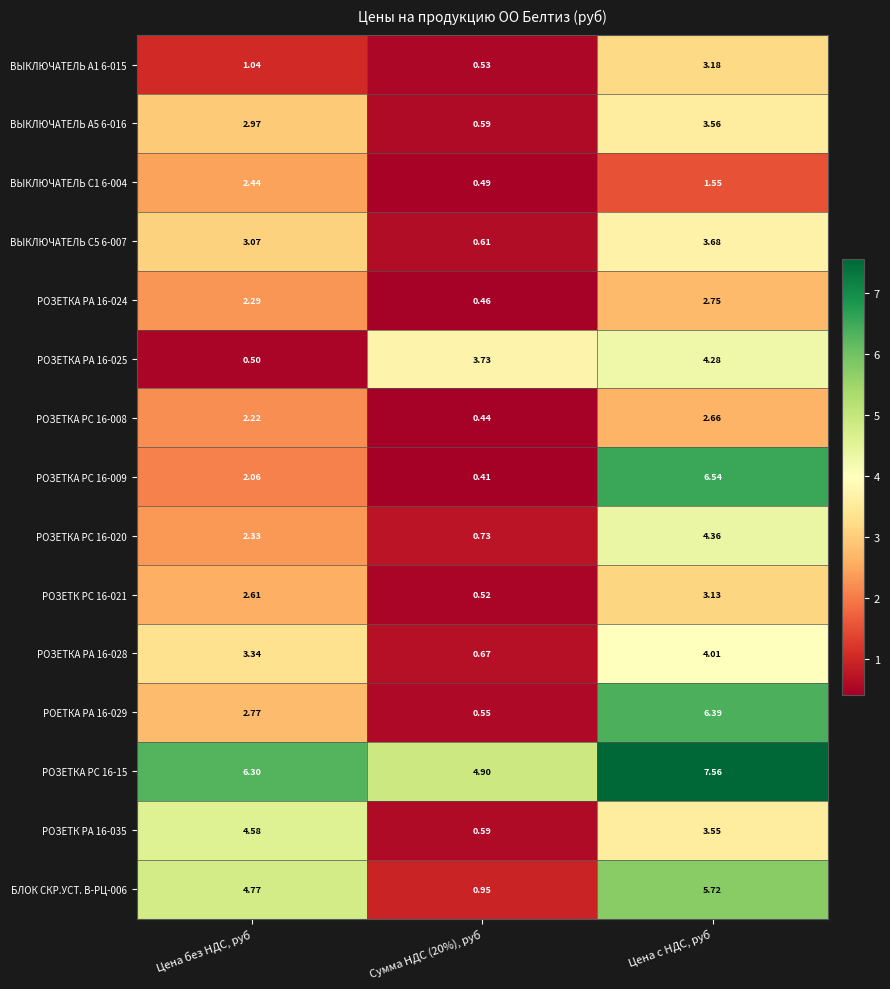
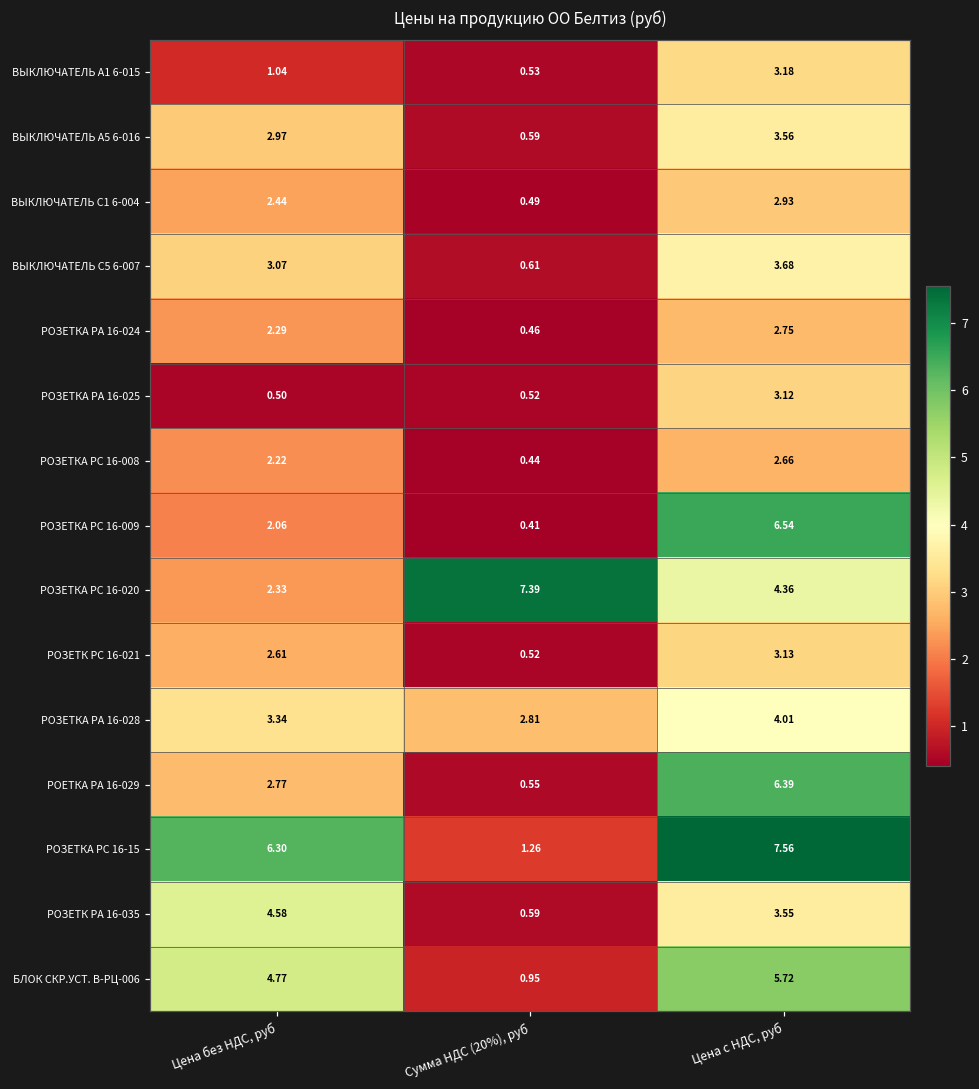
ВЫКЛЮЧАТЕЛЬ С1 6-004, Цена с НДС, руб: 1.55 -> 2.93
РОЗЕТКА РА 16-025, Сумма НДС (20%), руб: 3.73 -> 0.52
РОЗЕТКА РА 16-025, Цена с НДС, руб: 4.28 -> 3.12
РОЗЕТКА РС 16-020, Сумма НДС (20%), руб: 0.73 -> 7.39
РОЗЕТКА РА 16-028, Сумма НДС (20%), руб: 0.67 -> 2.81
РОЗЕТКА РС 16-15, Сумма НДС (20%), руб: 4.90 -> 1.26
